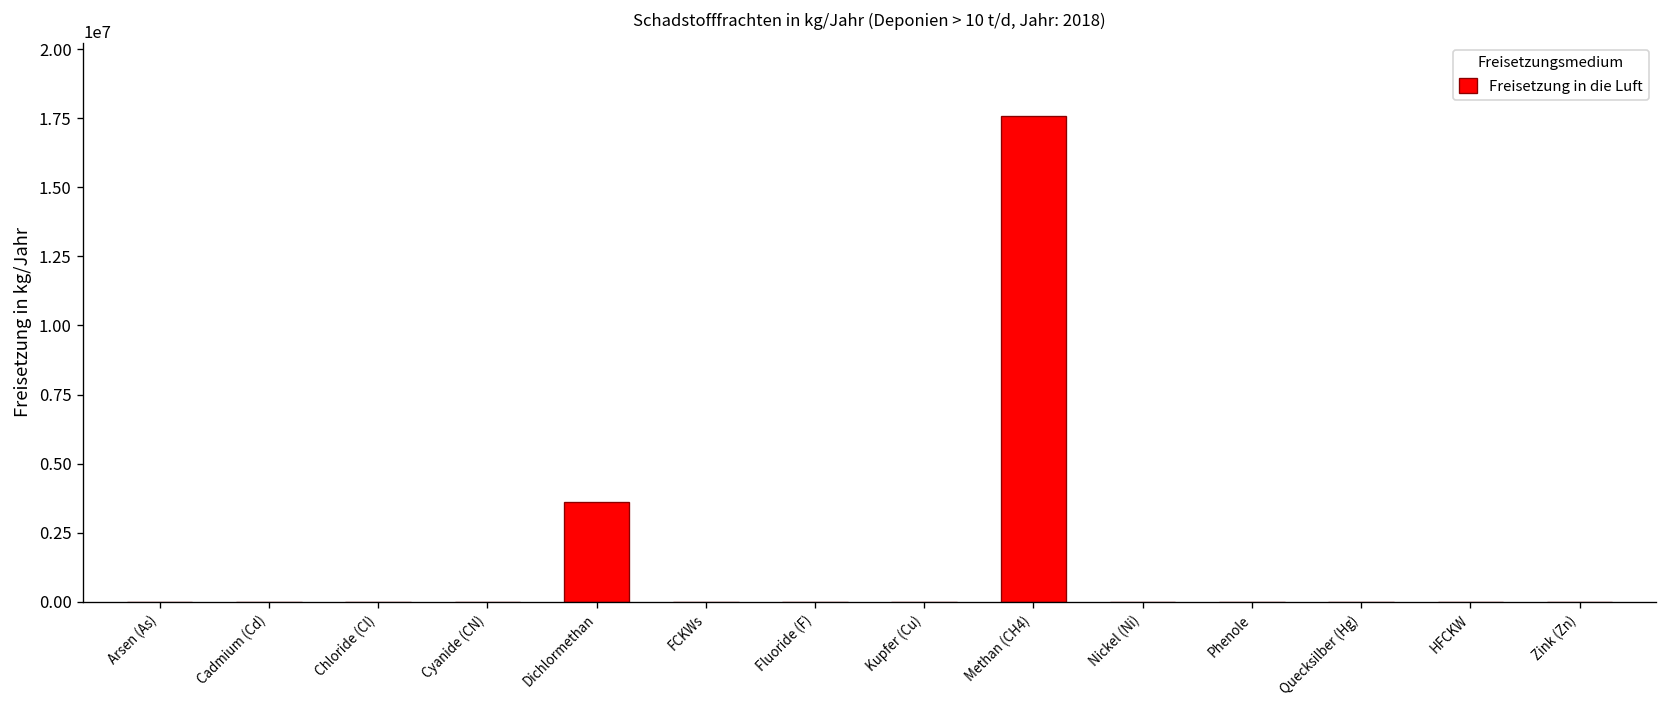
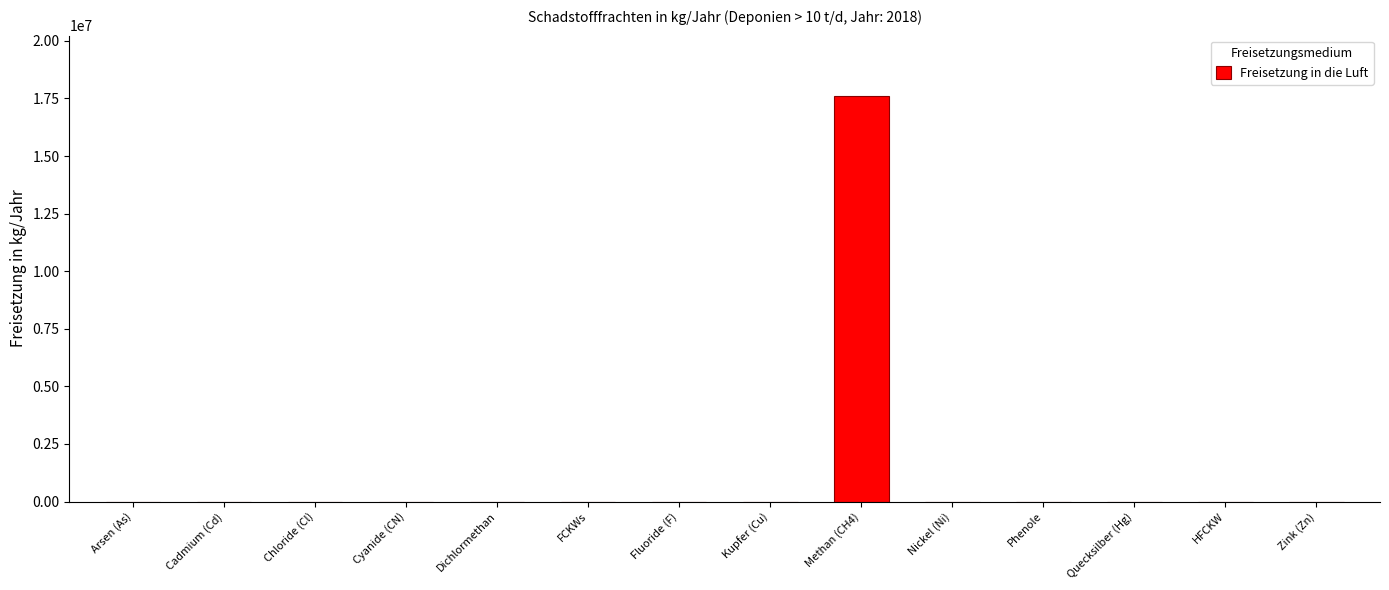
Dichlormethan: 3600000 -> 0
